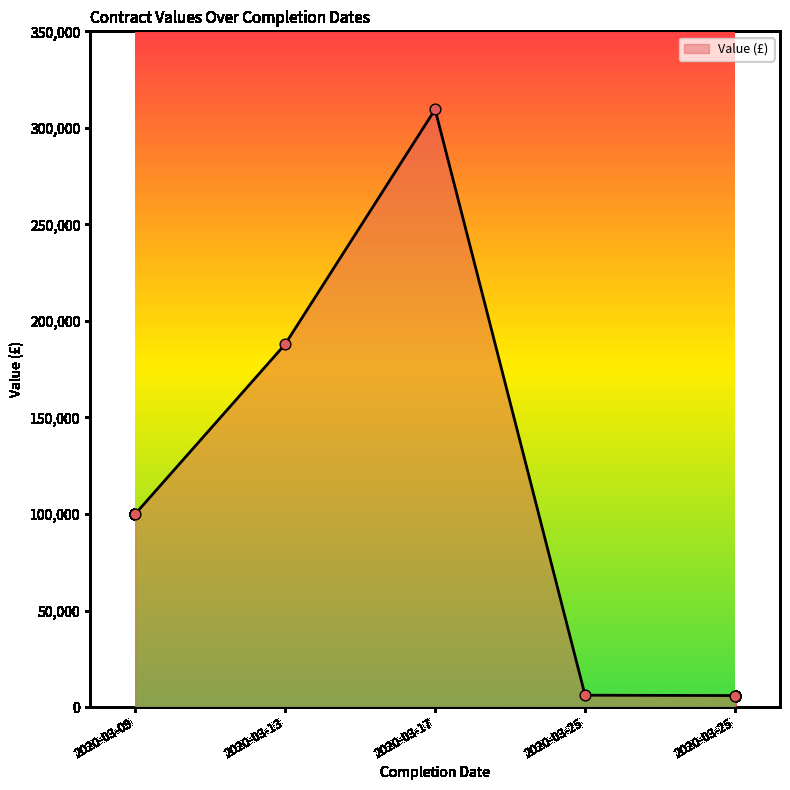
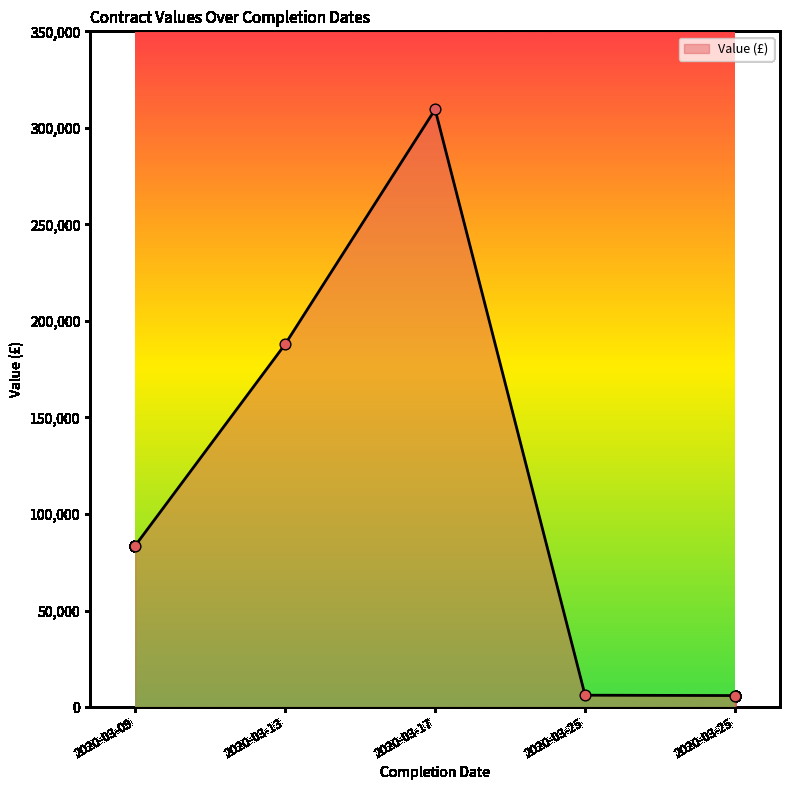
2020-03-09: 100,000 -> 84,000
